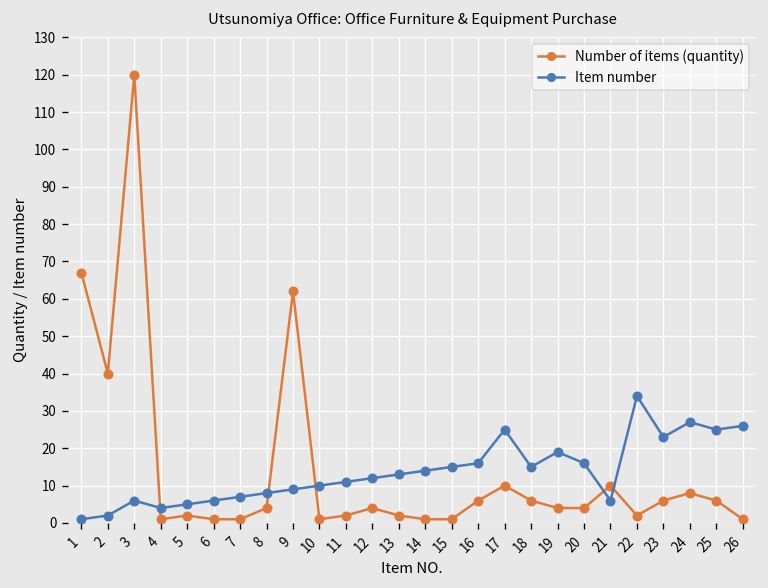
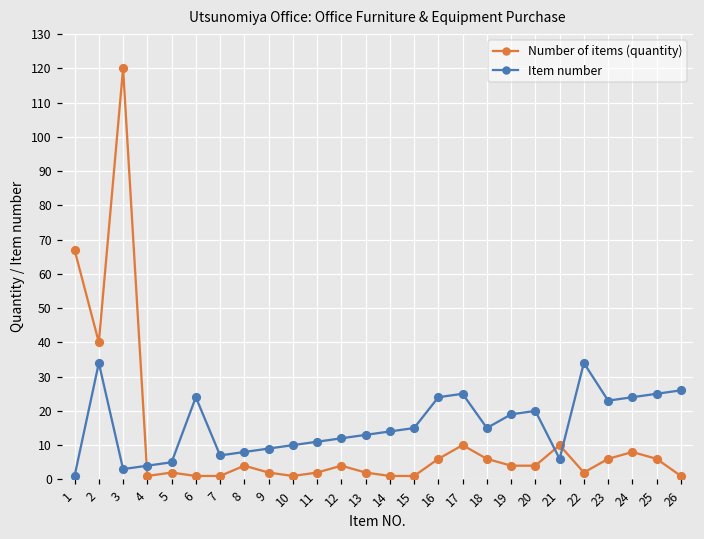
Item number, 2: 2 -> 34
Item number, 3: 6 -> 3
Item number, 6: 6 -> 24
Number of items (quantity), 9: 62 -> 2
Item number, 16: 16 -> 24
Item number, 20: 16 -> 20
Item number, 24: 27 -> 24
